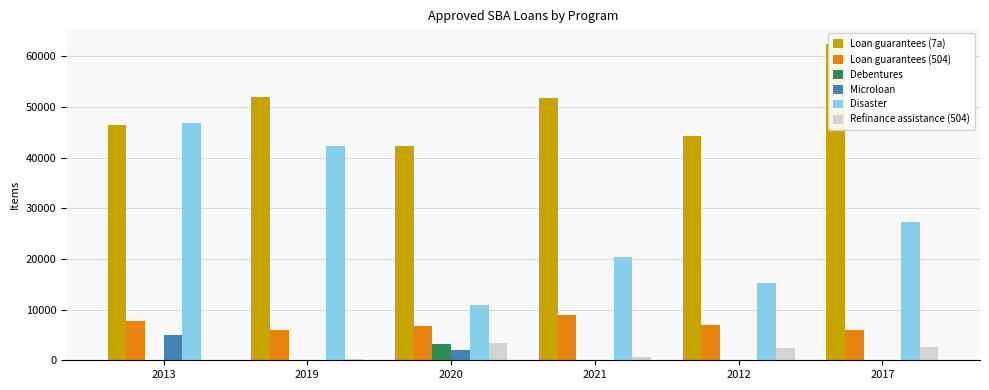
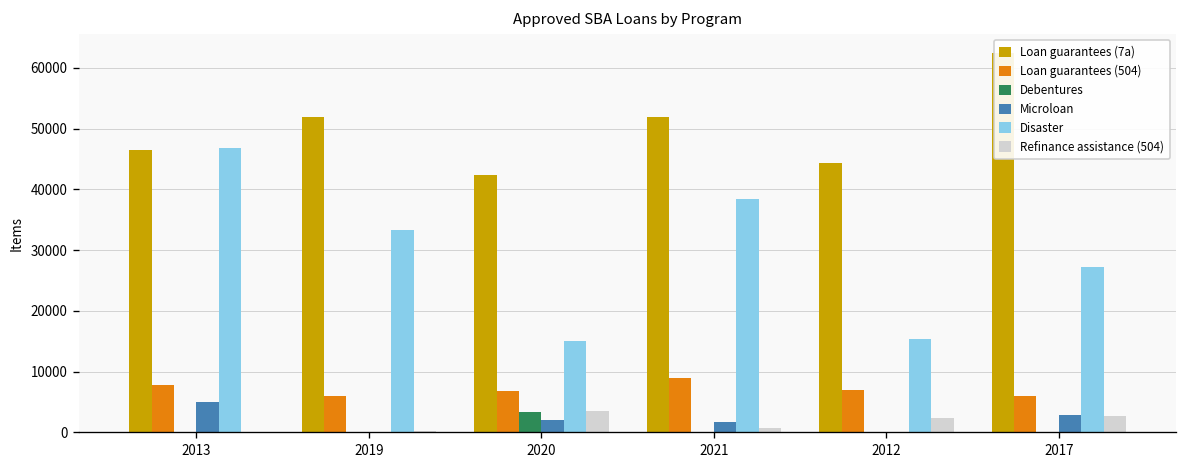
Disaster, 2019: 42000 -> 33000
Disaster, 2020: 11000 -> 15000
Microloan, 2021: 0 -> 2000
Disaster, 2021: 20000 -> 38000
Microloan, 2017: 0 -> 3000
